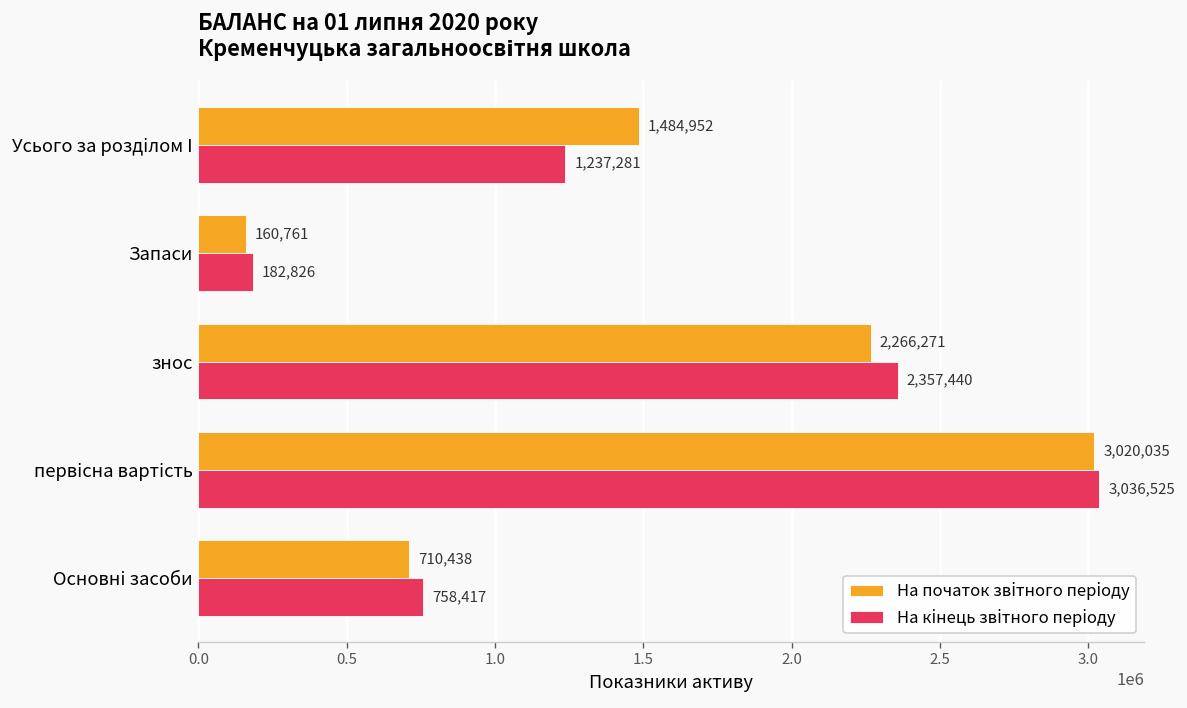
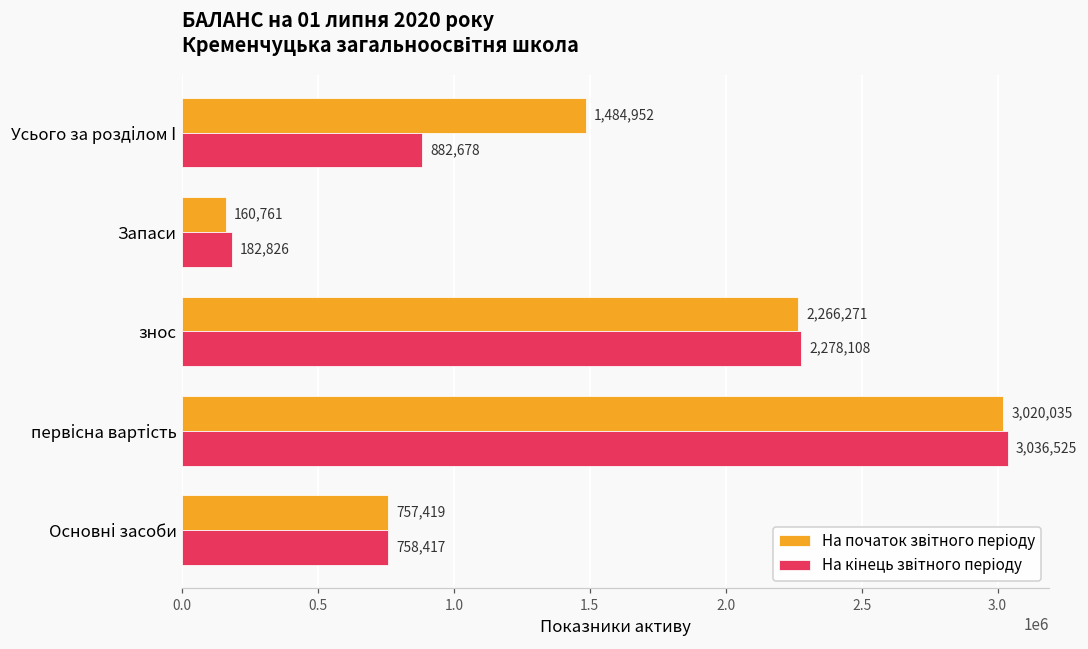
На кінець звітного періоду, Усього за розділом І: 1,237,281 -> 882,678
На кінець звітного періоду, знос: 2,357,440 -> 2,278,108
На початок звітного періоду, Основні засоби: 710,438 -> 757,419
